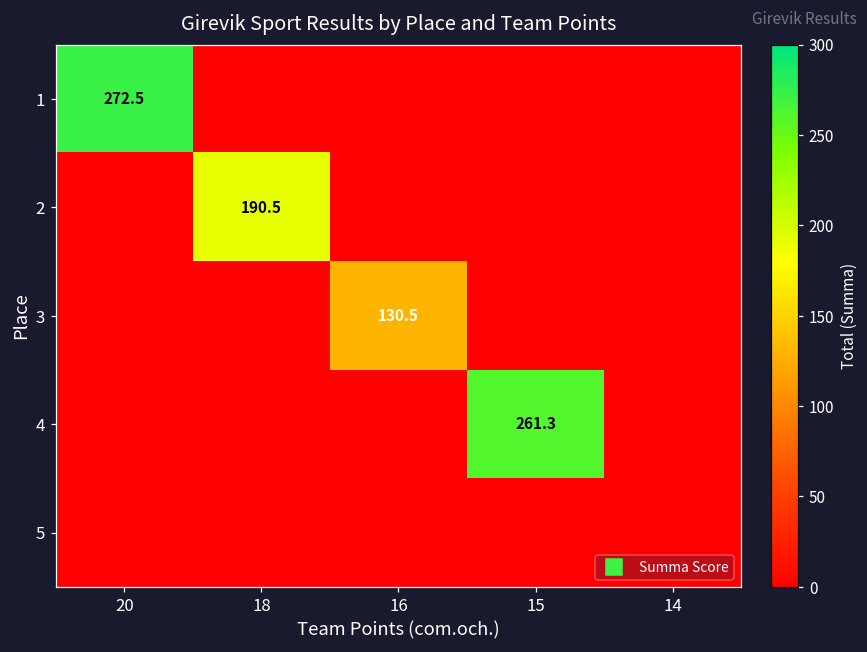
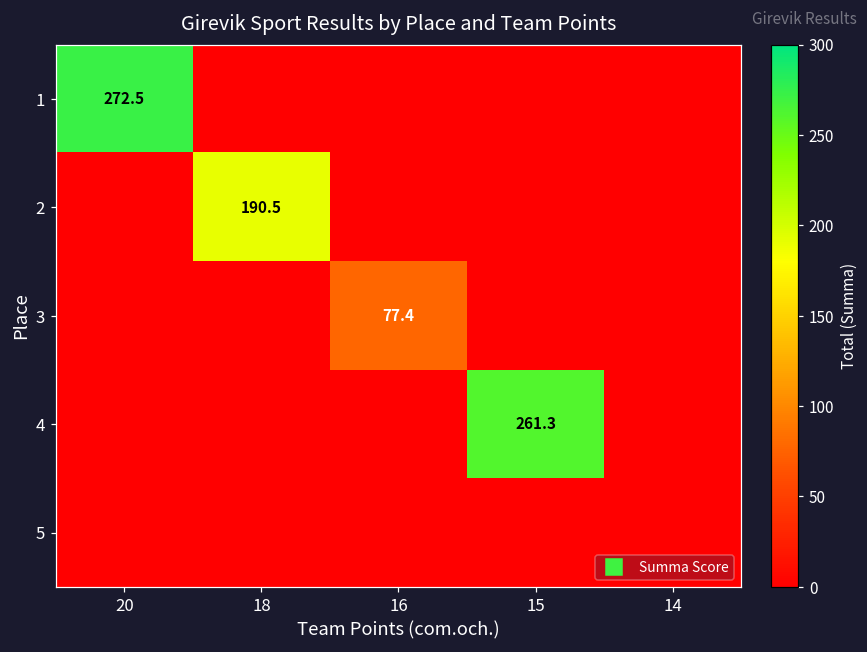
3, 16: 130.5 -> 77.4
